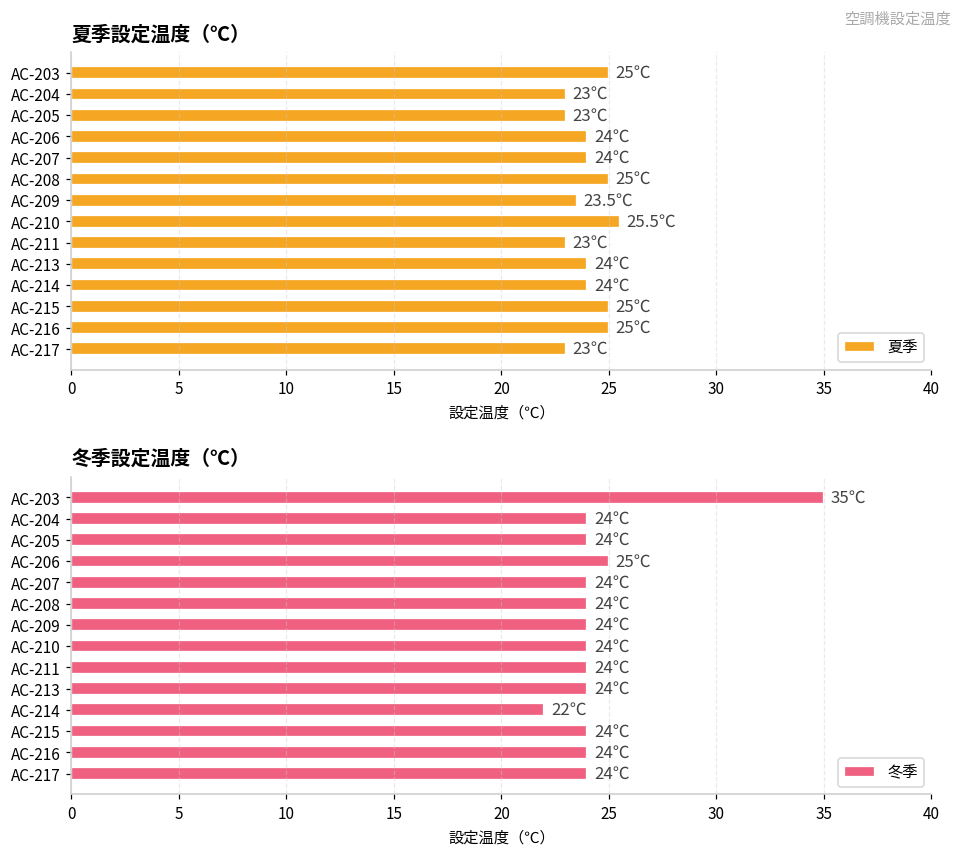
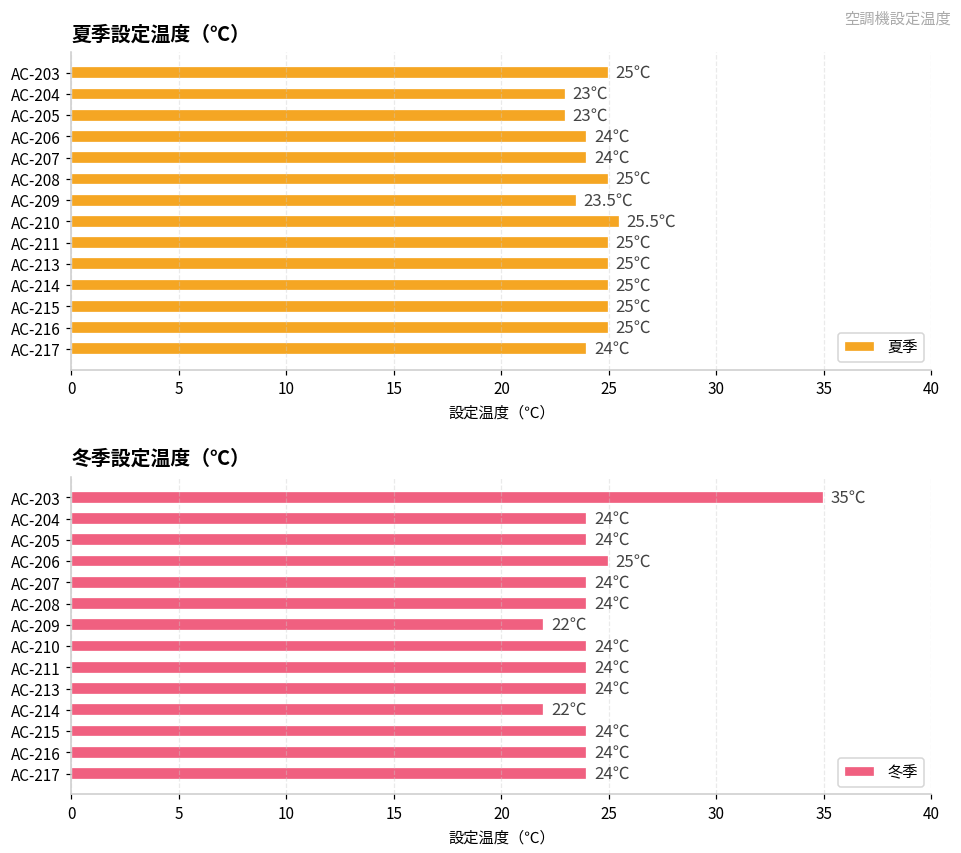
夏季設定温度（℃）, AC-211: 23℃ -> 25℃
夏季設定温度（℃）, AC-213: 24℃ -> 25℃
夏季設定温度（℃）, AC-214: 24℃ -> 25℃
夏季設定温度（℃）, AC-217: 23℃ -> 24℃
冬季設定温度（℃）, AC-209: 24℃ -> 22℃
